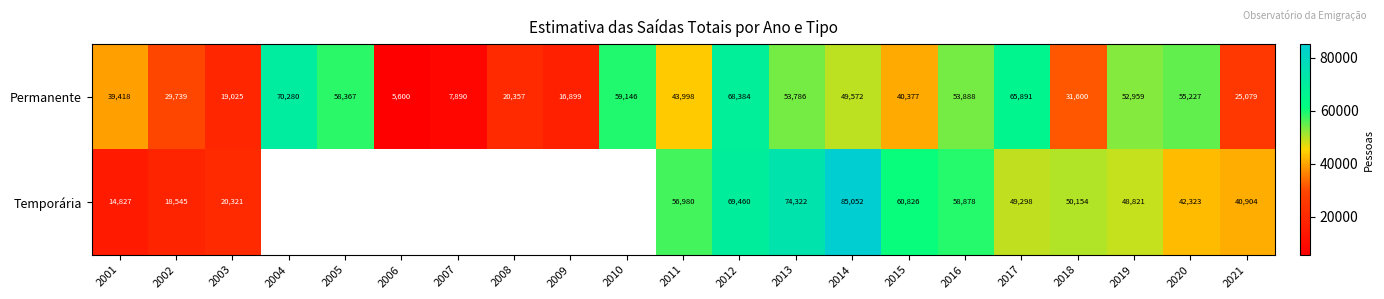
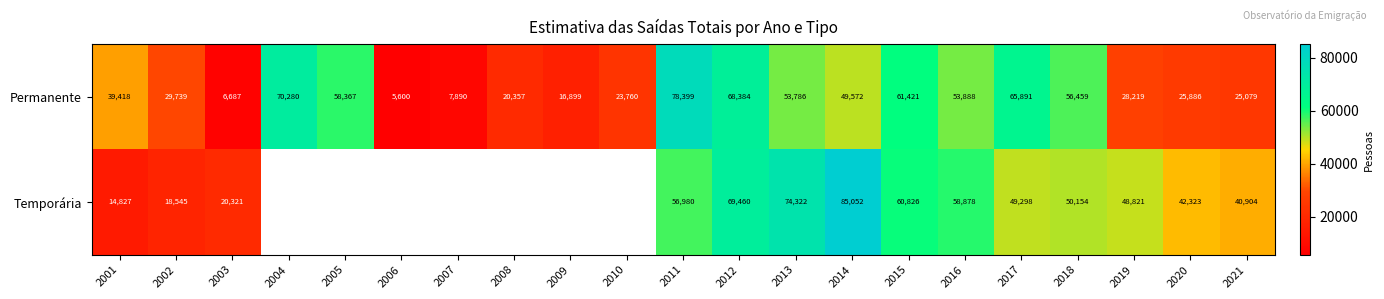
Permanente, 2003: 19,025 -> 6,687
Permanente, 2010: 59,146 -> 23,760
Permanente, 2011: 43,998 -> 78,399
Permanente, 2015: 40,377 -> 61,421
Permanente, 2018: 31,600 -> 56,459
Permanente, 2019: 52,959 -> 28,219
Permanente, 2020: 55,227 -> 25,886
